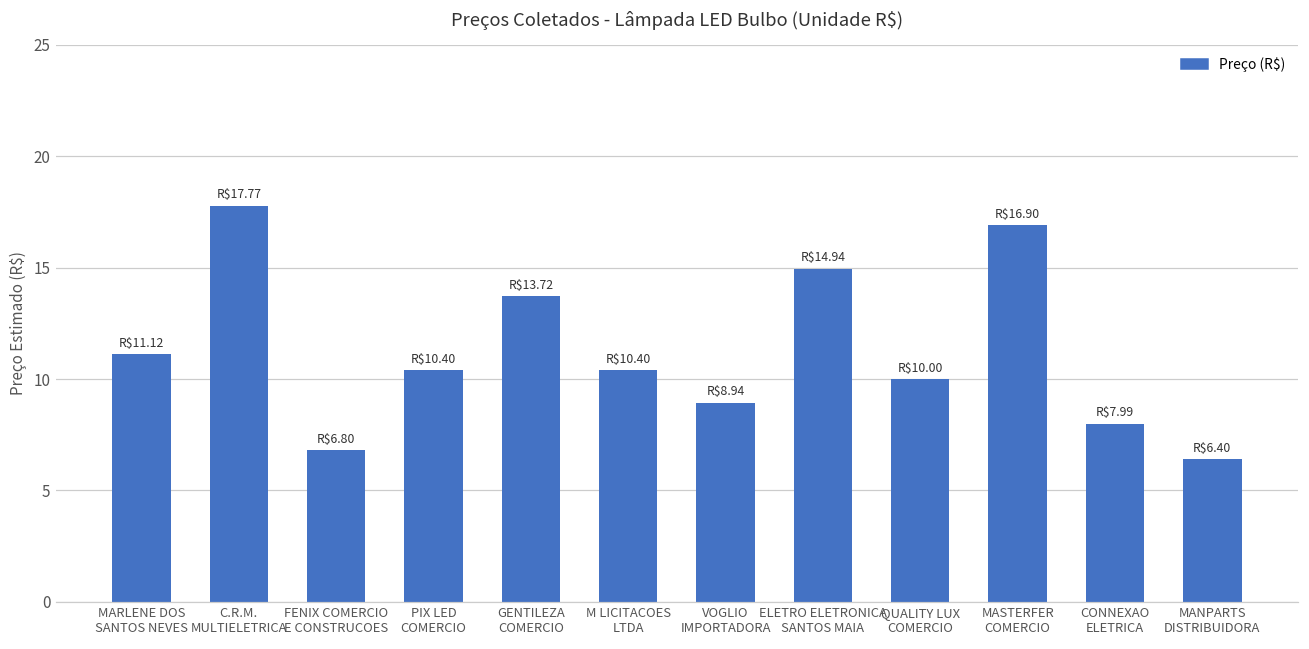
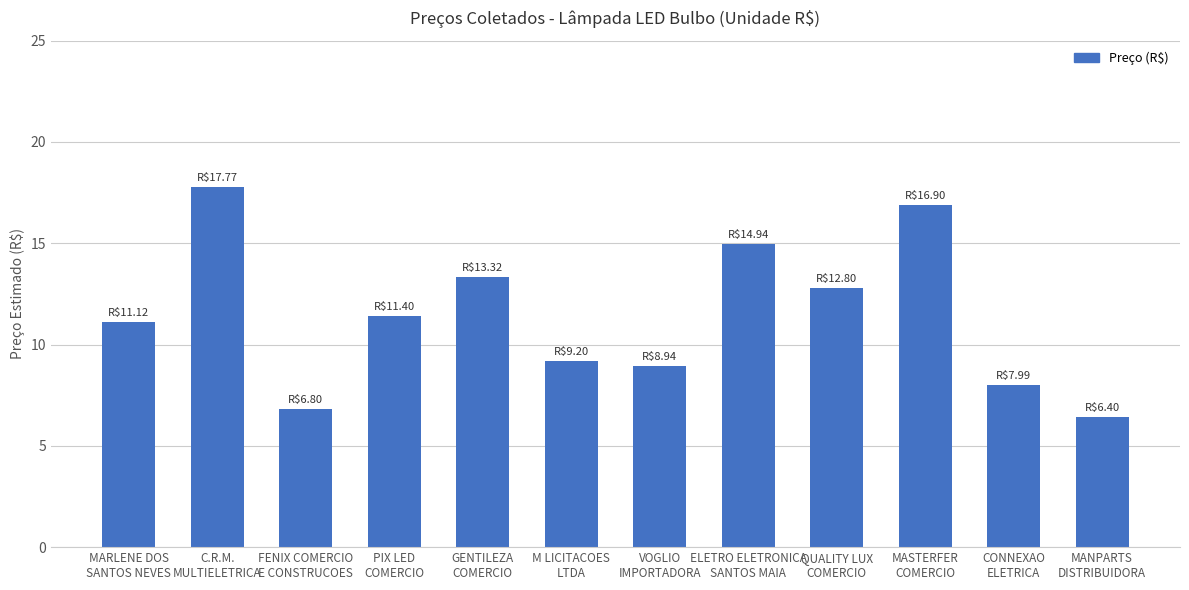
PIX LED COMERCIO: $10.40 -> $11.40
GENTILEZA COMERCIO: $13.72 -> $13.32
M LICITACOES LTDA: $10.40 -> $9.20
QUALITY LUX COMERCIO: $10.00 -> $12.80
